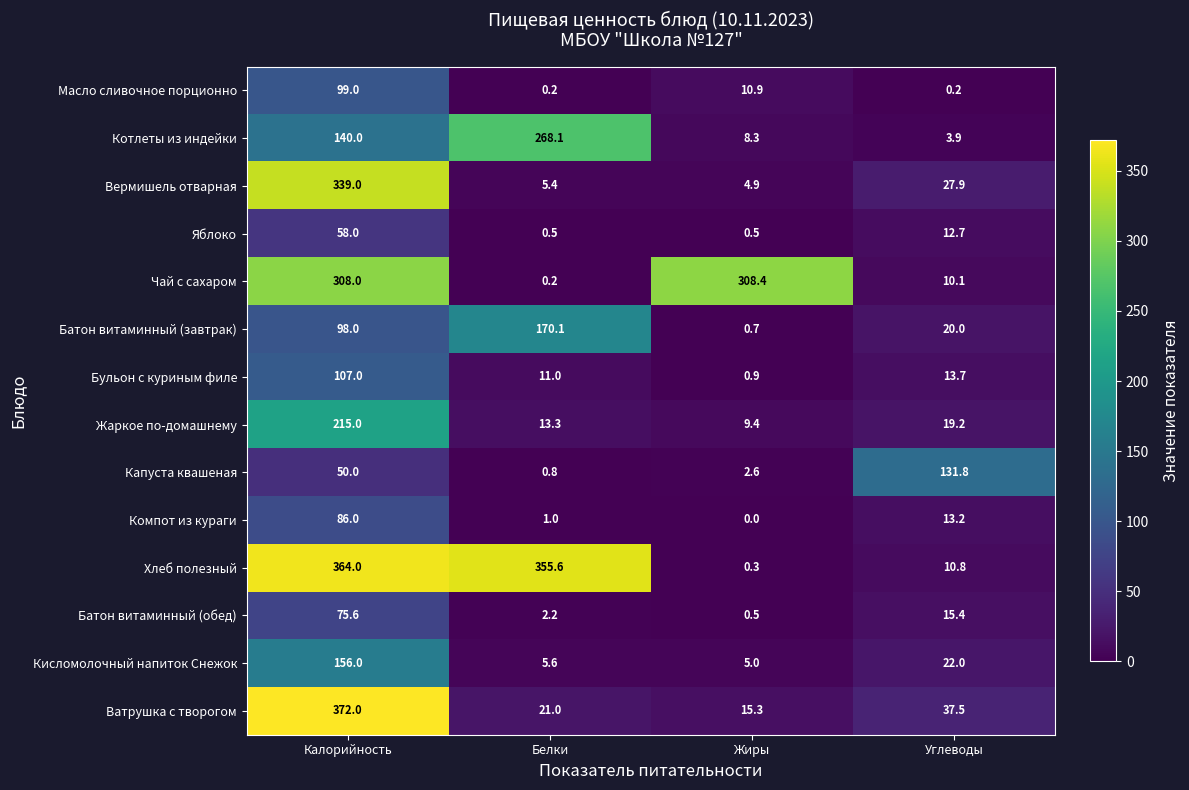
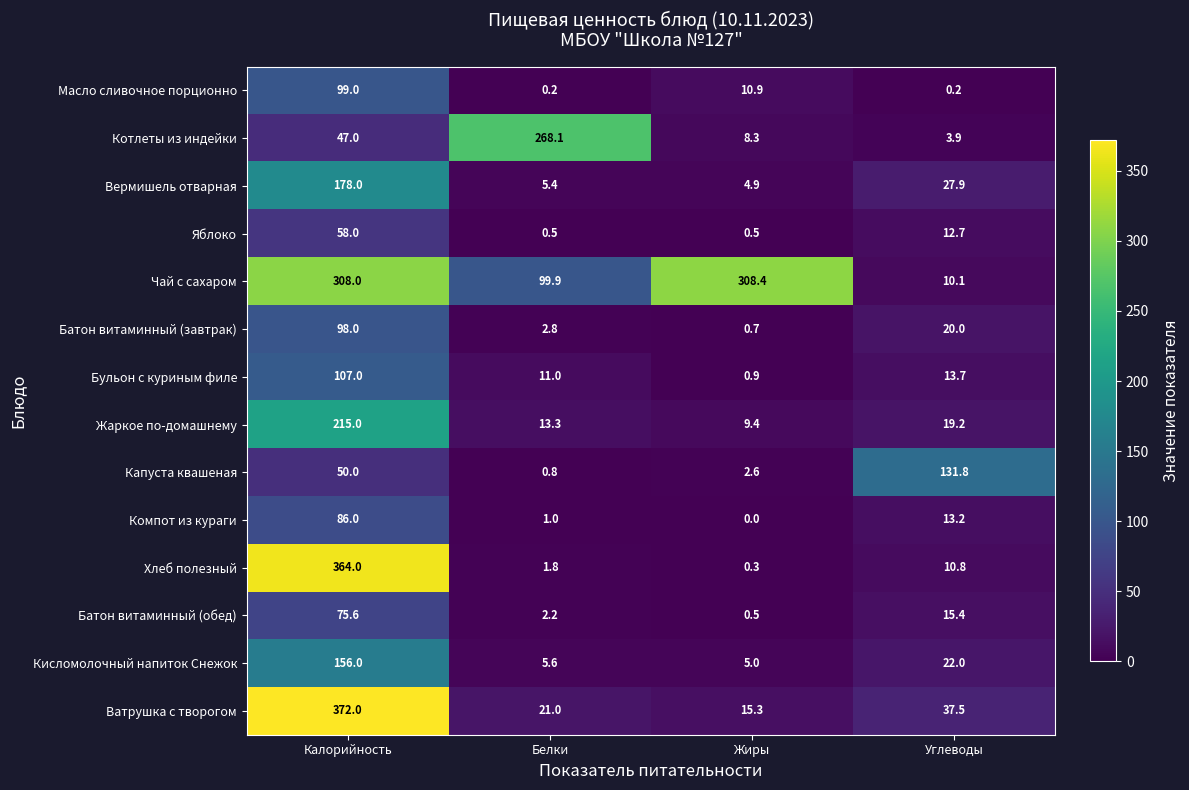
Котлеты из индейки, Калорийность: 140.0 -> 47.0
Вермишель отварная, Калорийность: 339.0 -> 178.0
Чай с сахаром, Белки: 0.2 -> 99.9
Батон витаминный (завтрак), Белки: 170.1 -> 2.8
Хлеб полезный, Белки: 355.6 -> 1.8
